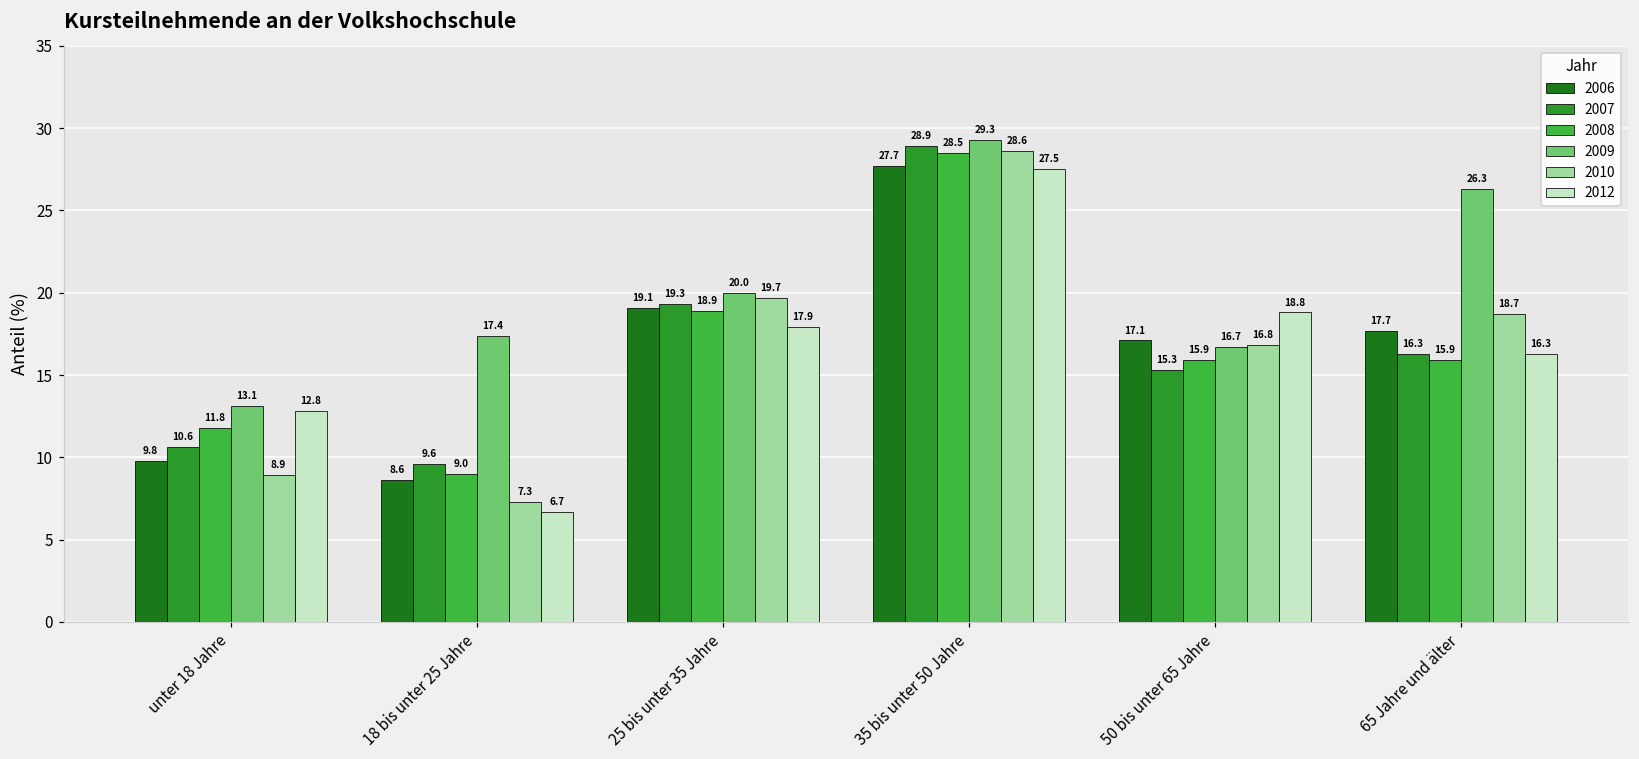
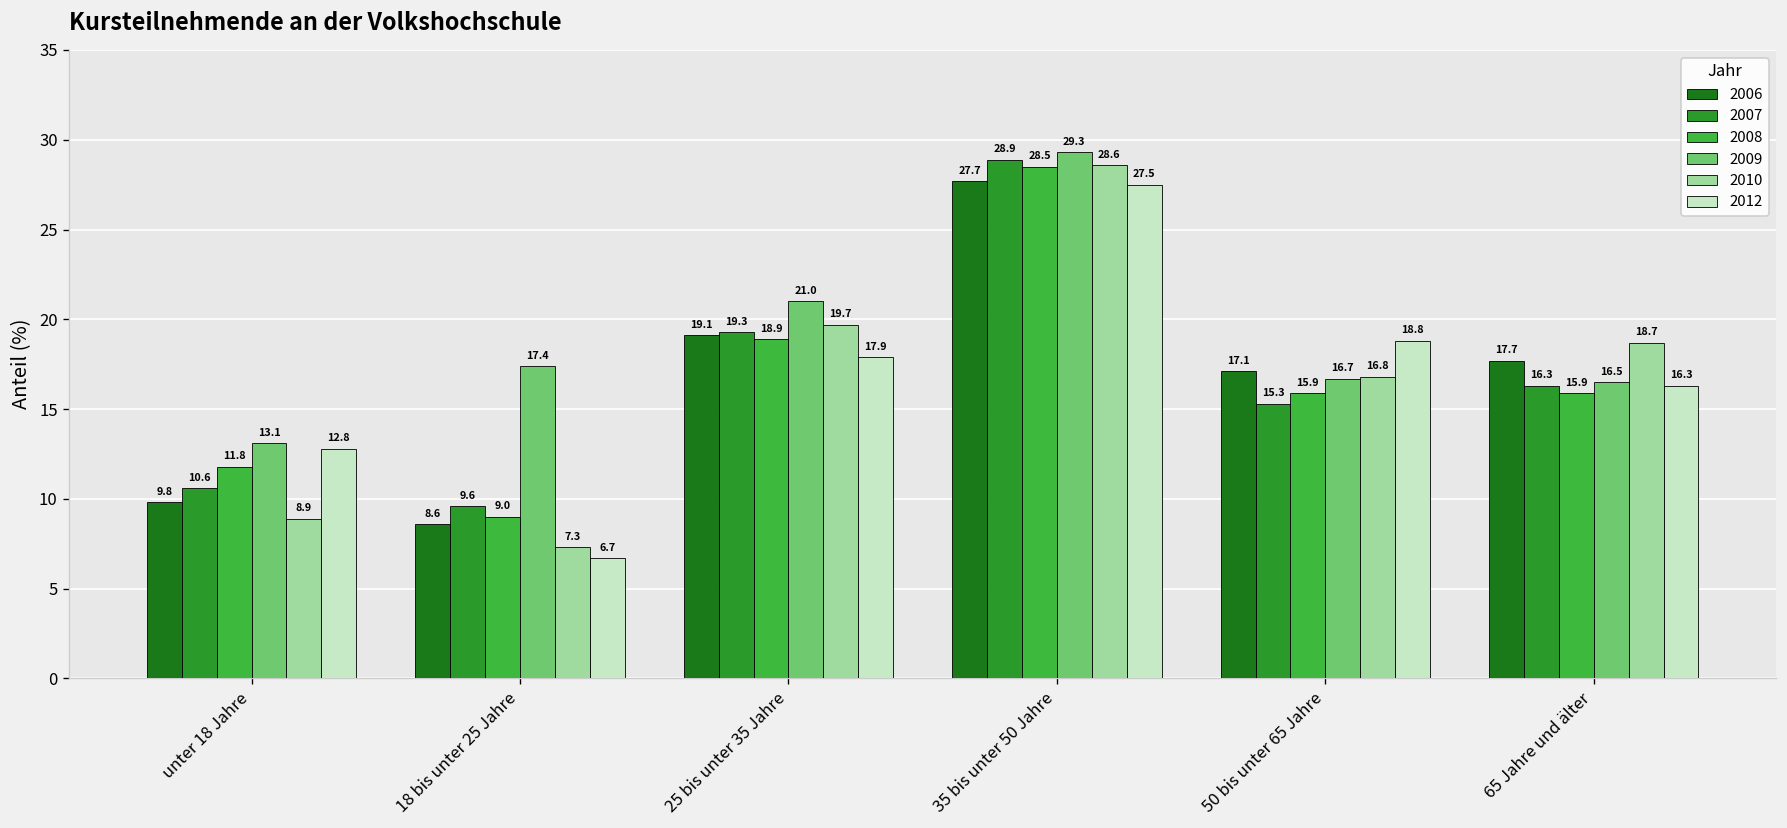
2009, 25 bis unter 35 Jahre: 20.0 -> 21.0
2009, 65 Jahre und älter: 26.3 -> 16.5
